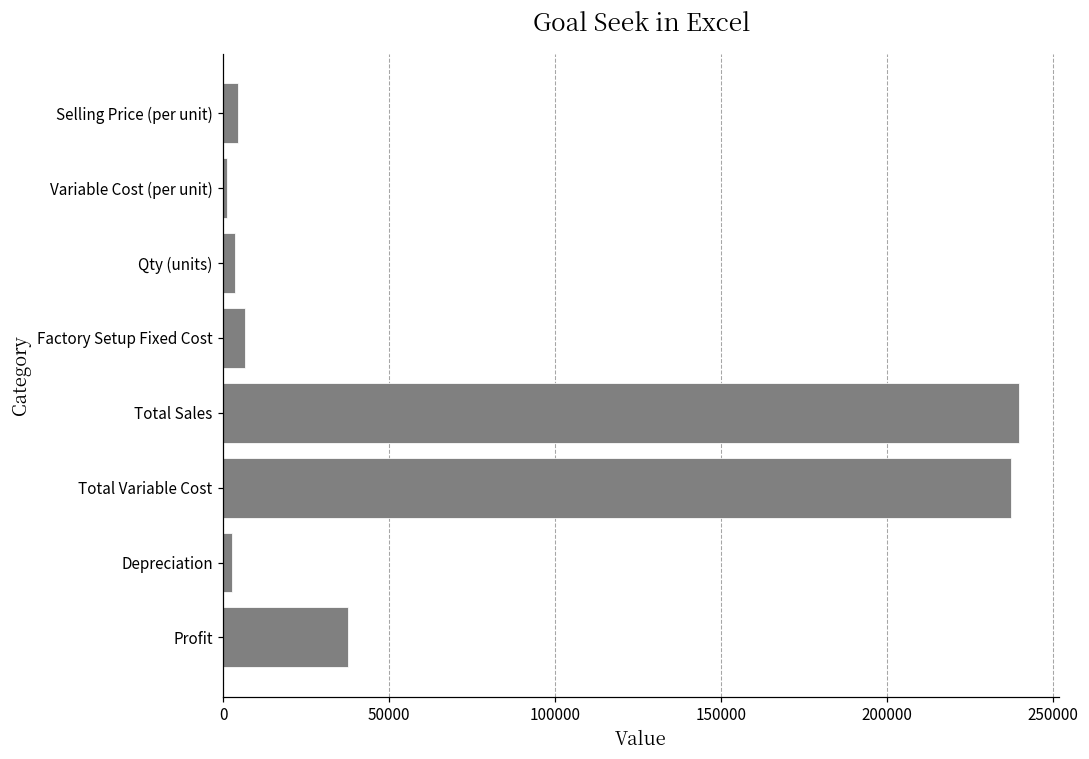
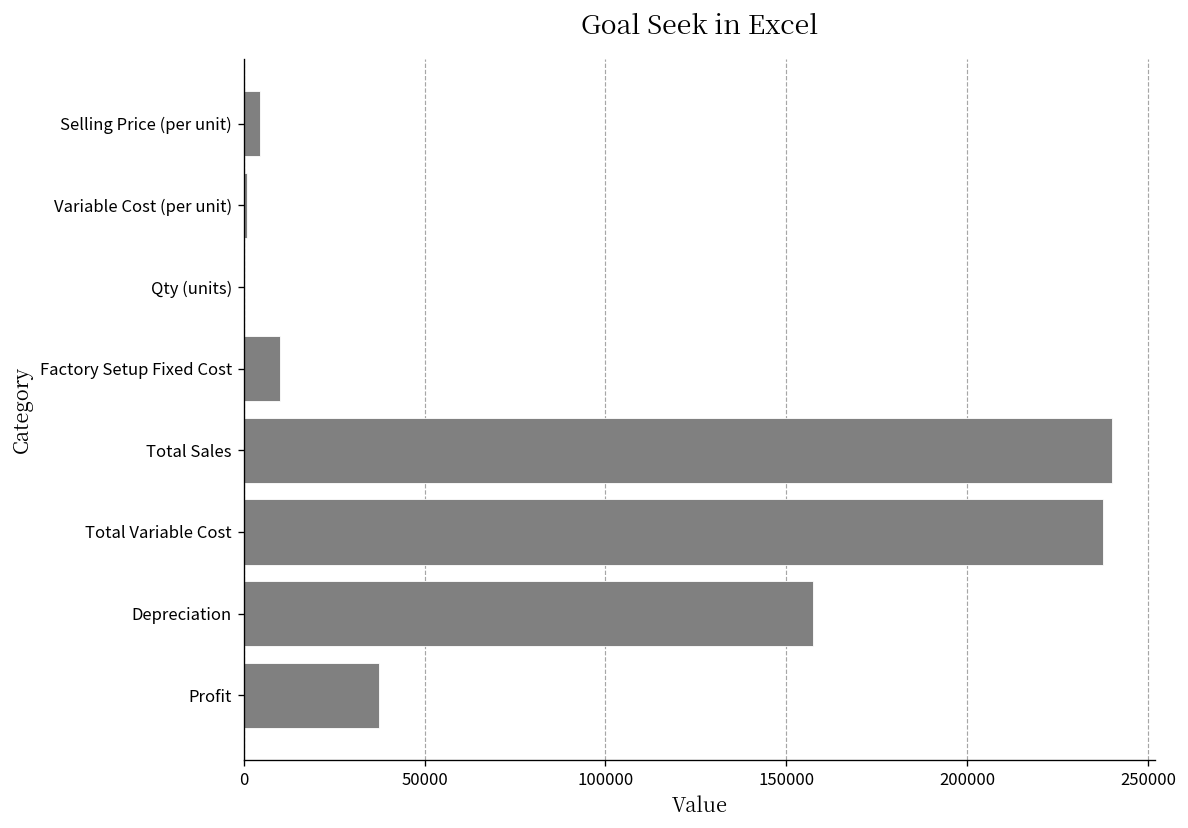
Qty (units): 4000 -> 0
Factory Setup Fixed Cost: 7000 -> 10000
Depreciation: 3000 -> 157000
